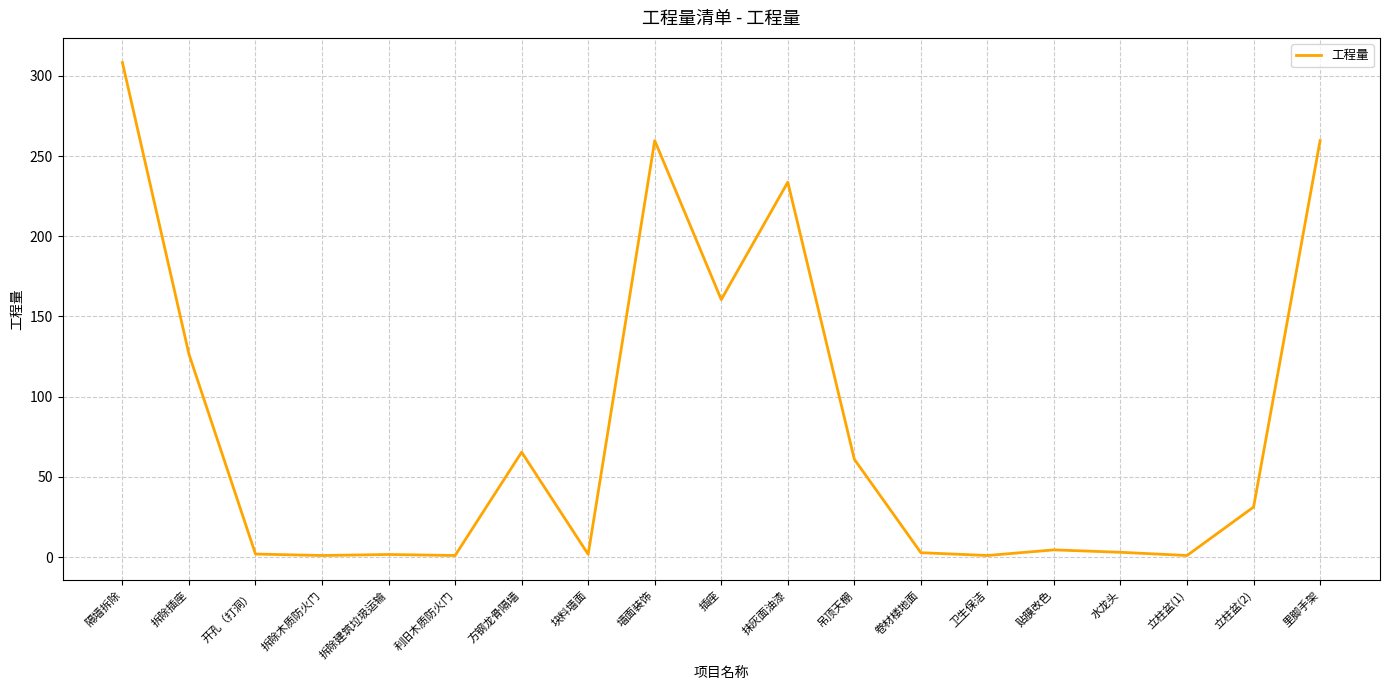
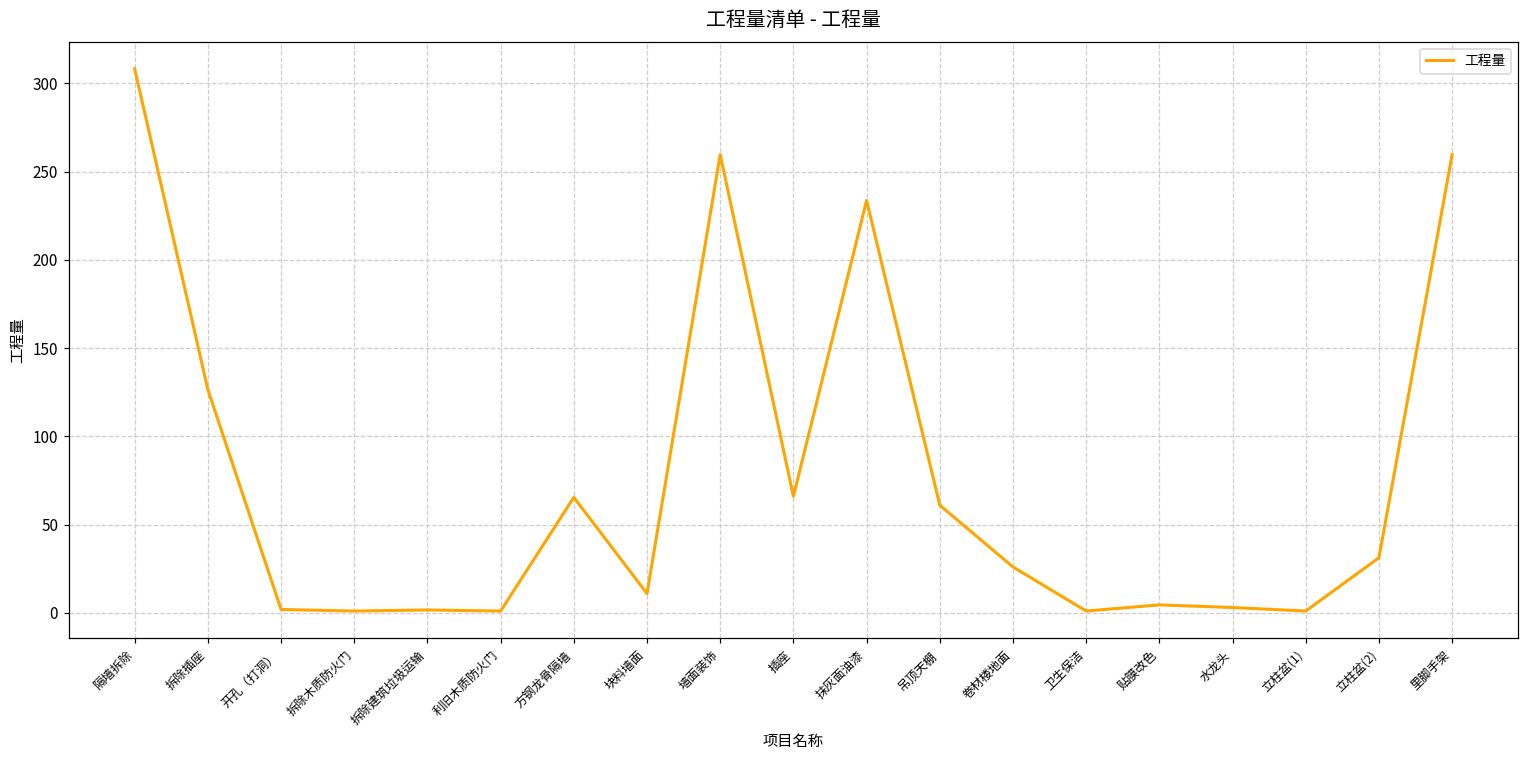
块料墙面: 2 -> 11
插座: 161 -> 66
卷材楼地面: 3 -> 26
